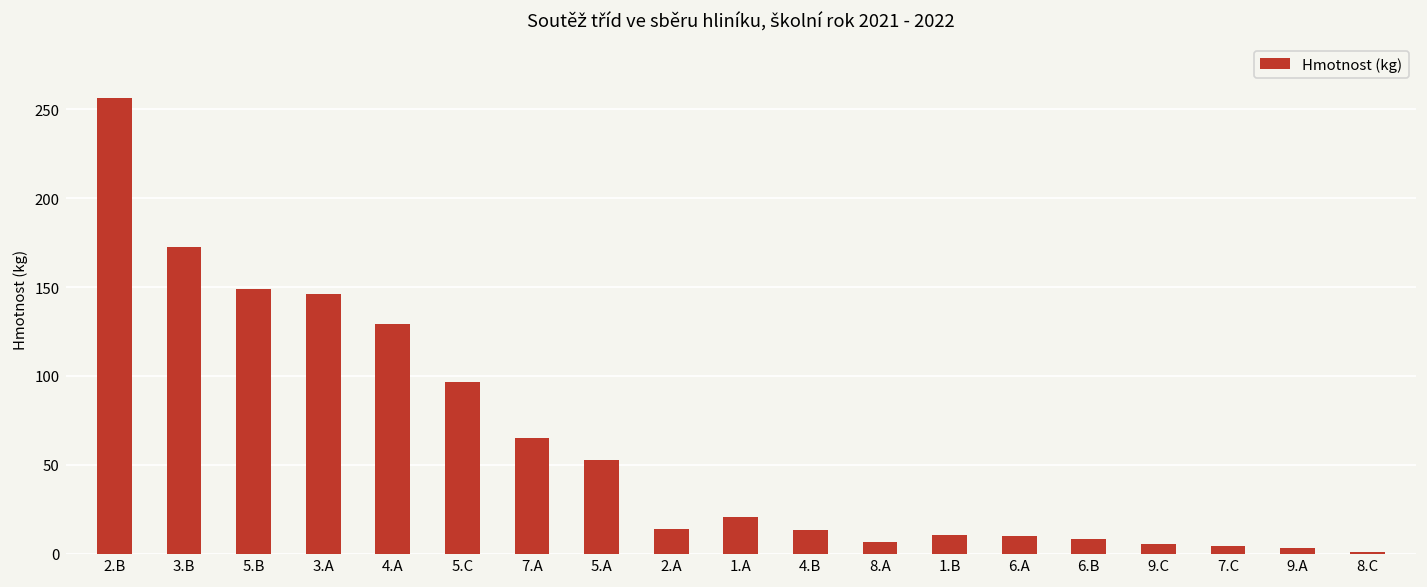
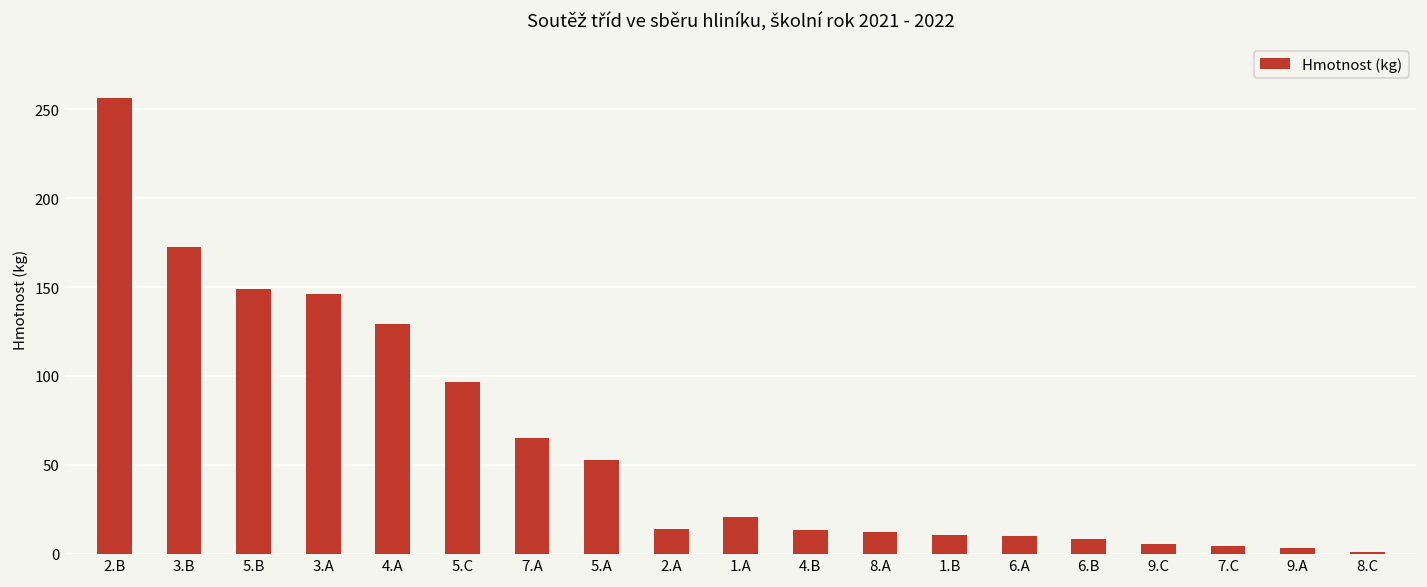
8.A: 7 -> 12
